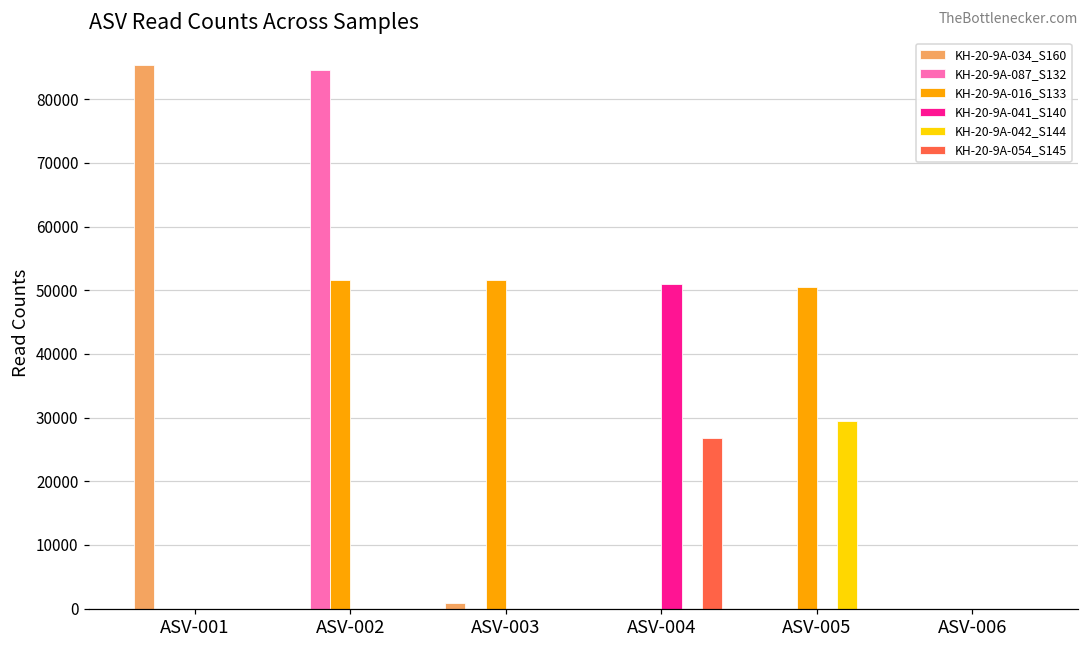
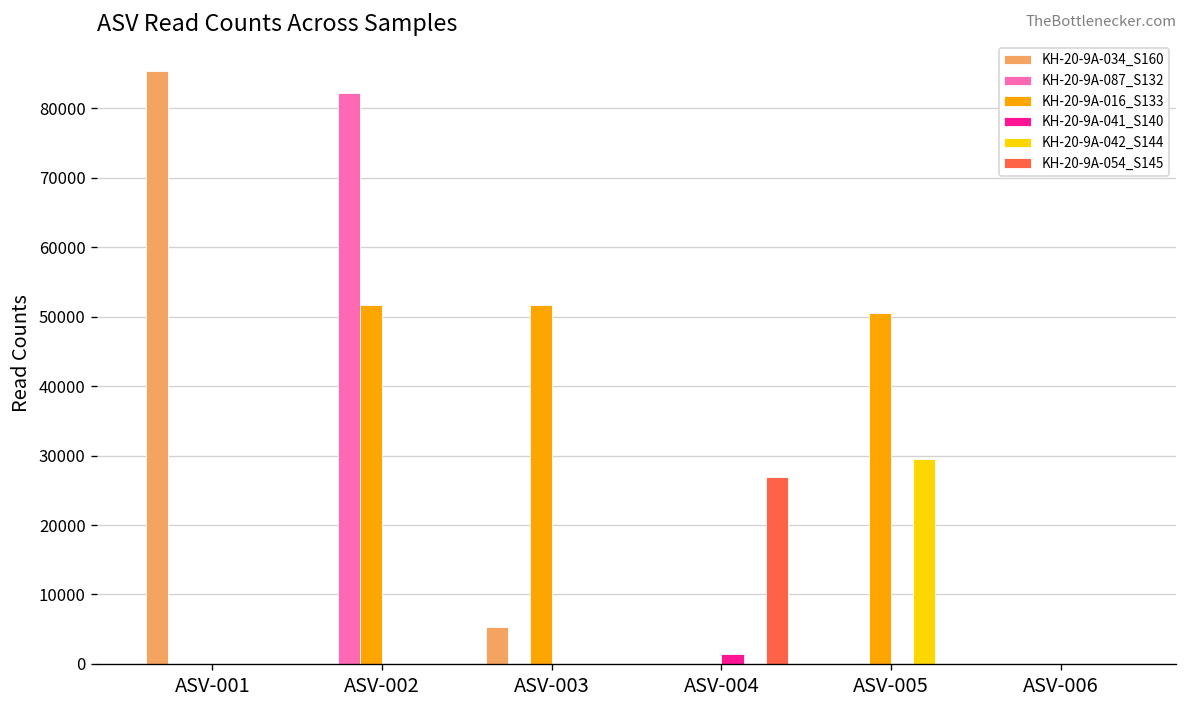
KH-20-9A-087_S132, ASV-002: 85000 -> 82000
KH-20-9A-034_S160, ASV-003: 1000 -> 5000
KH-20-9A-041_S140, ASV-004: 51000 -> 1000
